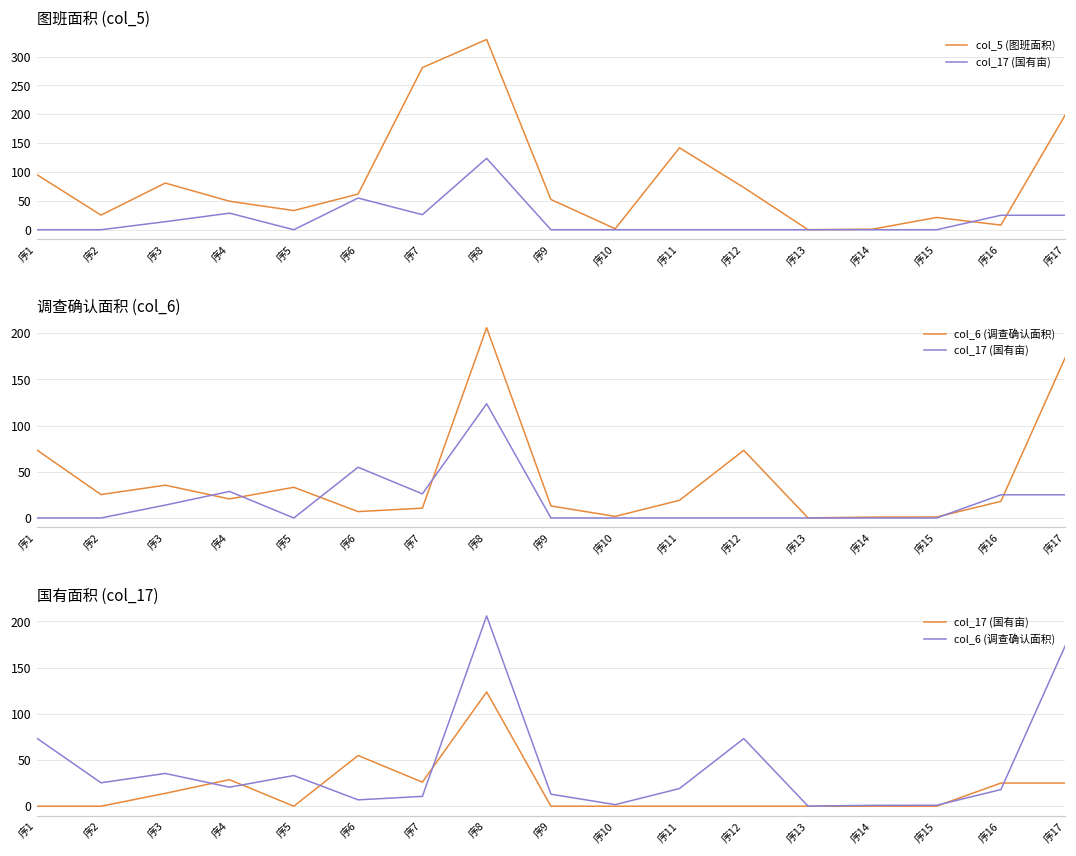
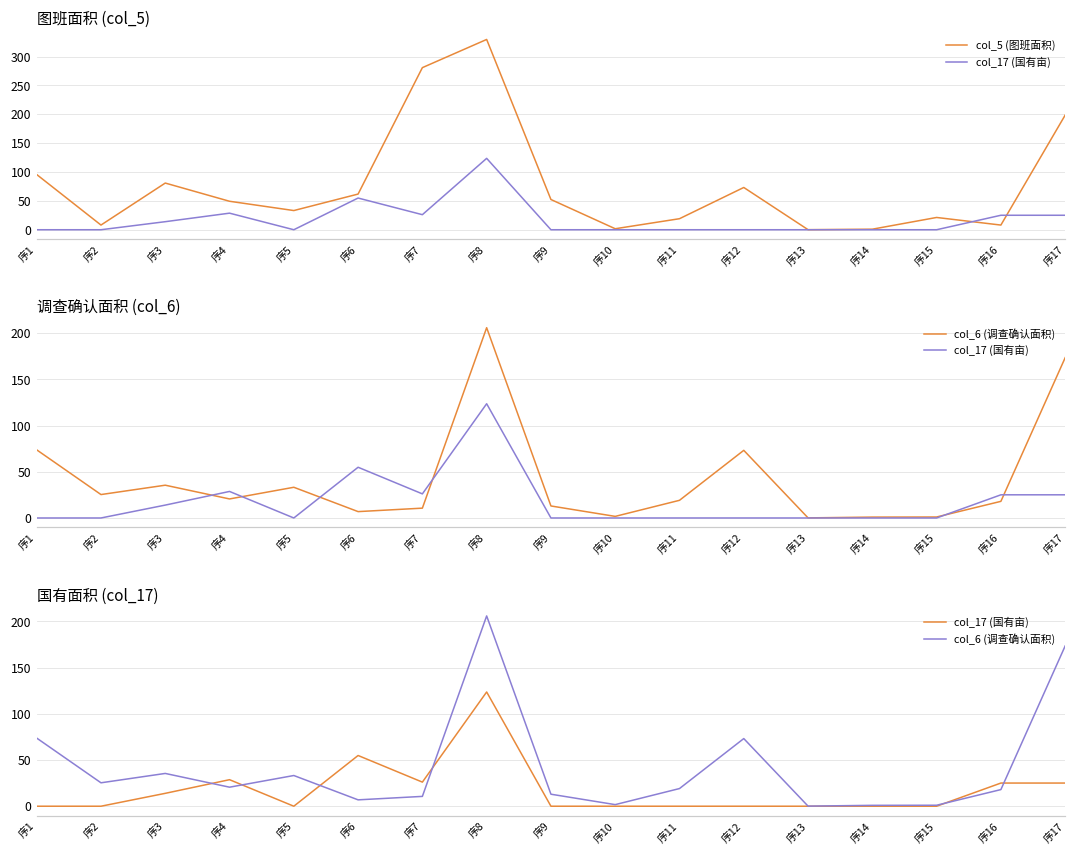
图班面积 (col_5), col_5 (图班面积), 序2: 30 -> 10
图班面积 (col_5), col_5 (图班面积), 序11: 140 -> 20
